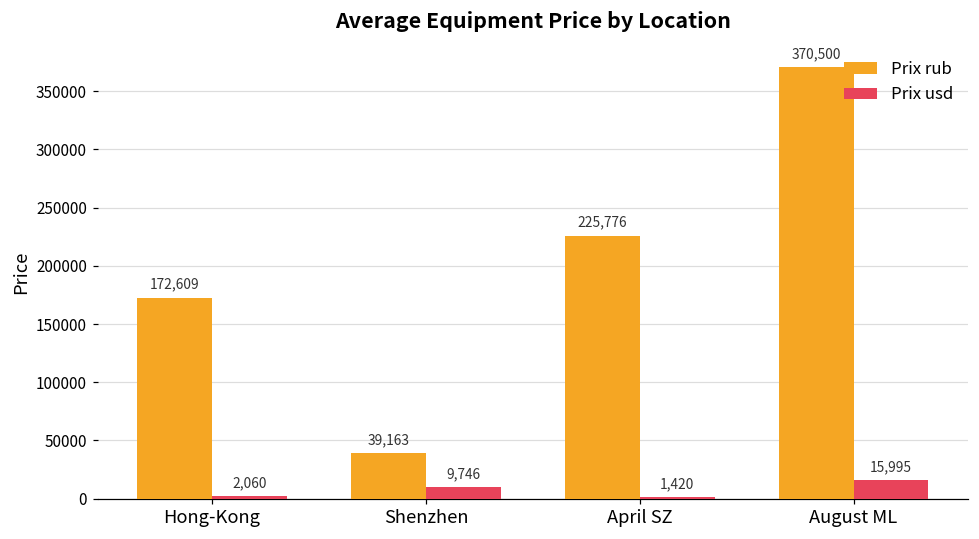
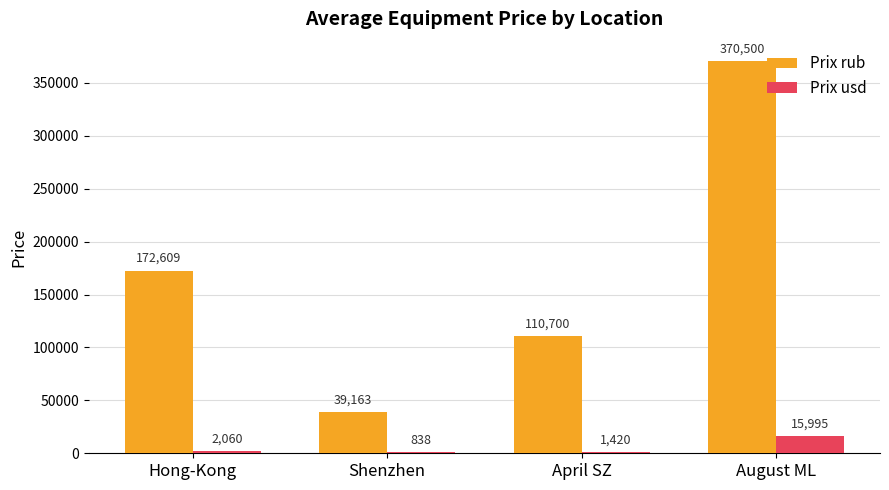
Prix usd, Shenzhen: 9,746 -> 838
Prix rub, April SZ: 225,776 -> 110,700
